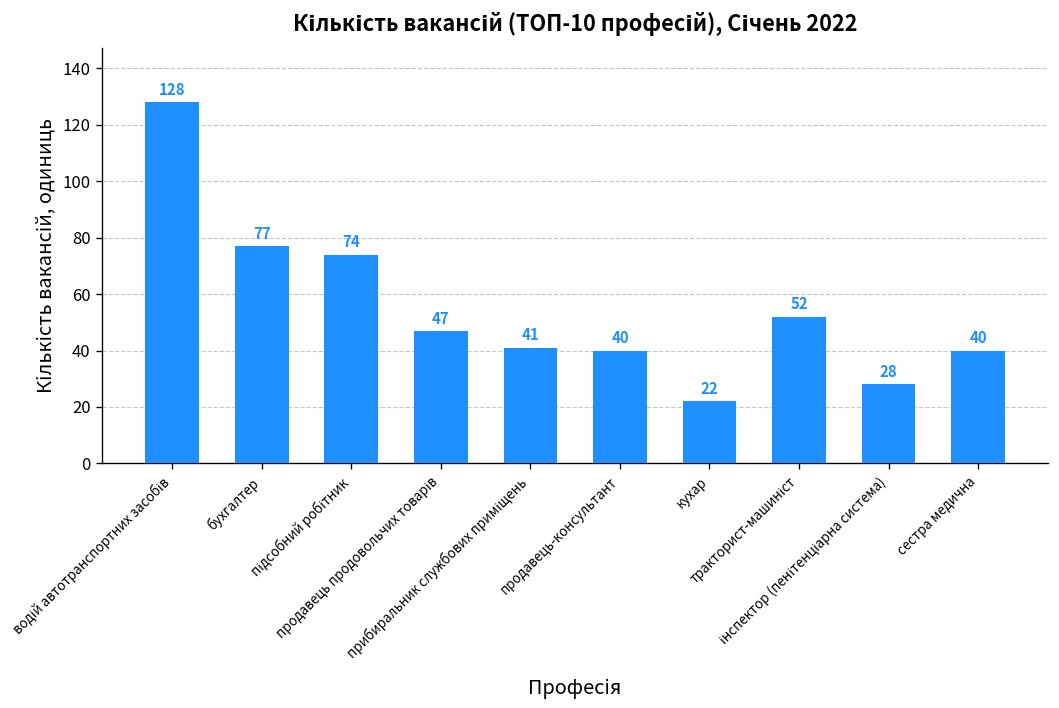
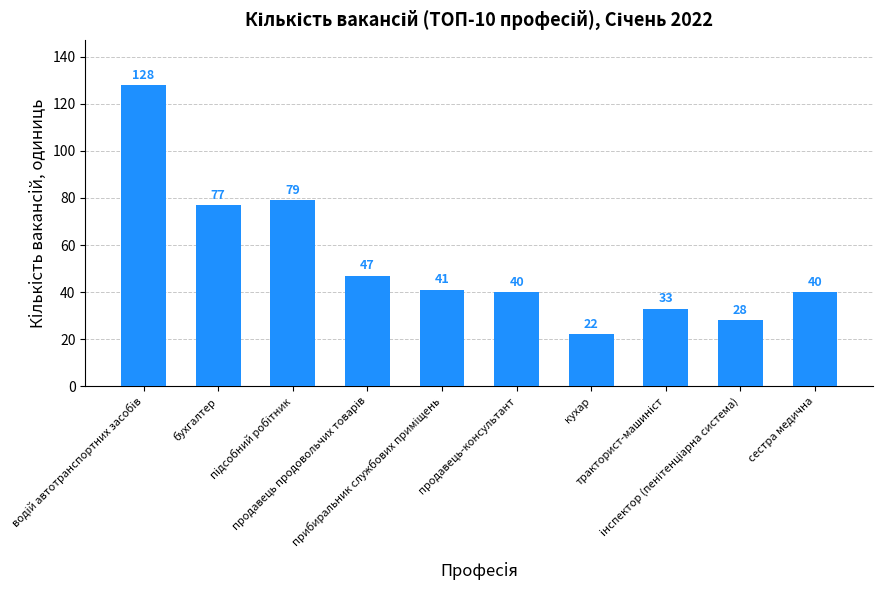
підсобний робітник: 74 -> 79
тракторист-машиніст: 52 -> 33
